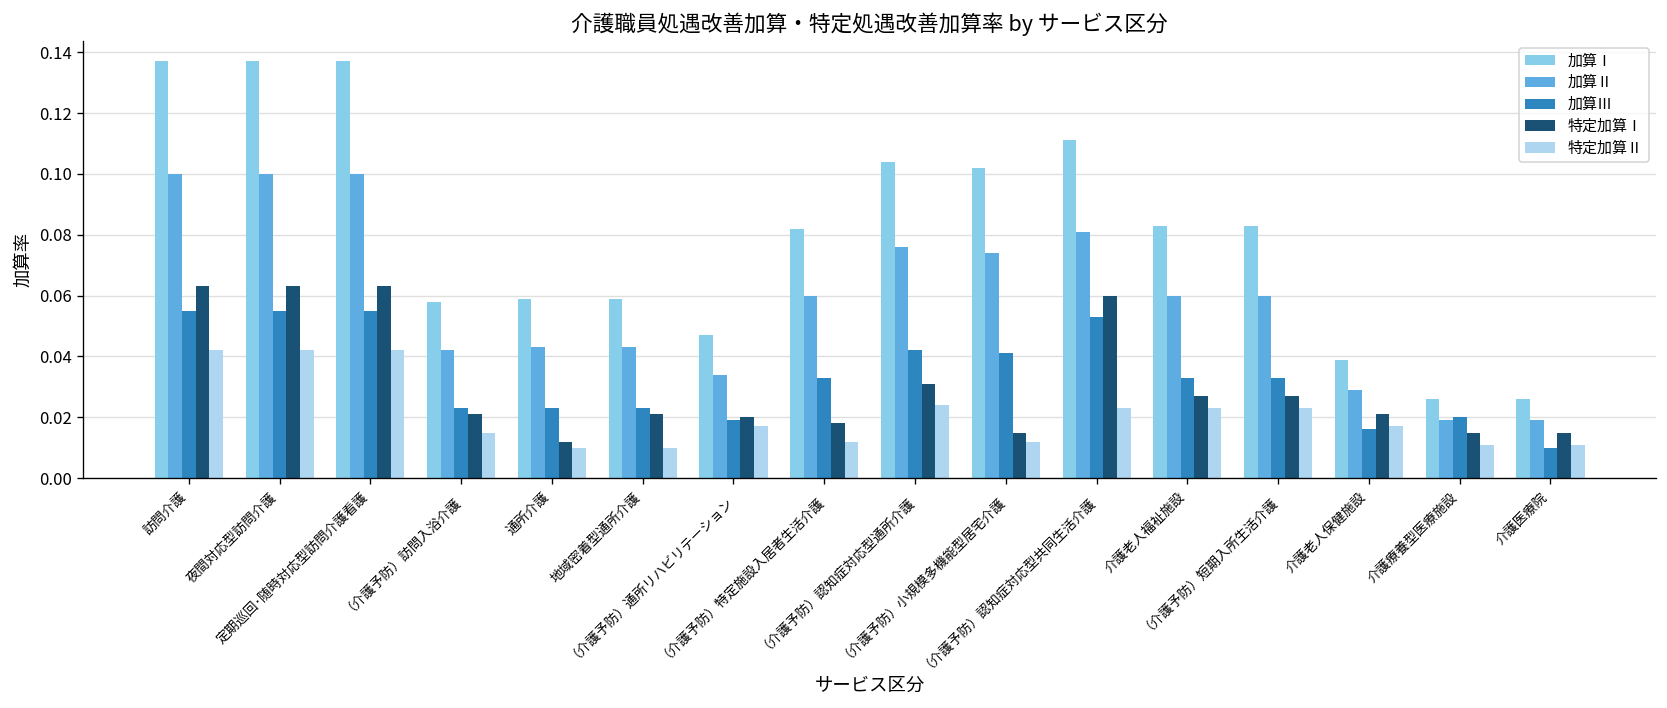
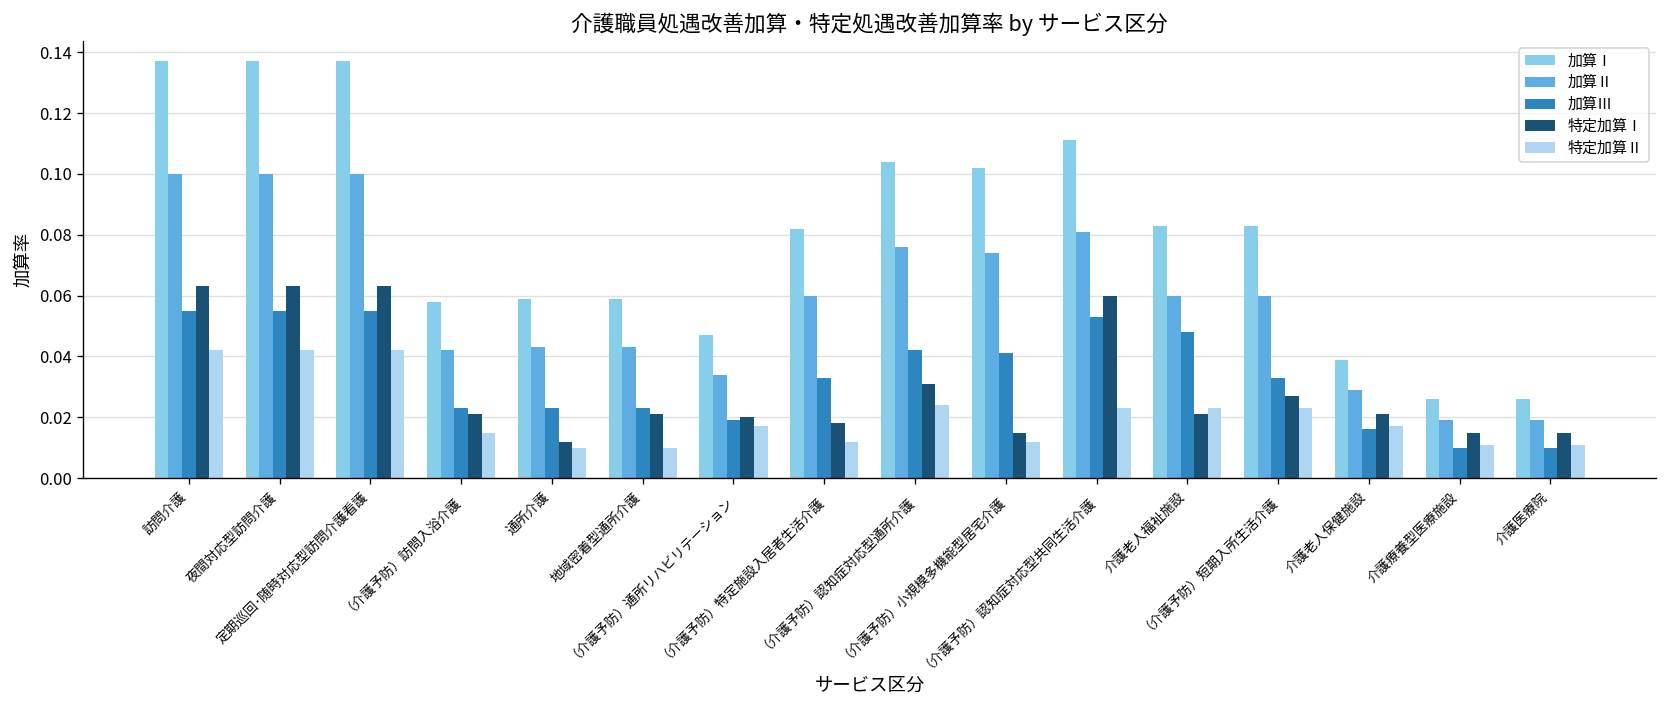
加算Ⅲ, 介護老人福祉施設: 0.033 -> 0.048
特定加算Ⅰ, 介護老人福祉施設: 0.027 -> 0.021
加算Ⅲ, 介護療養型医療施設: 0.02 -> 0.01
